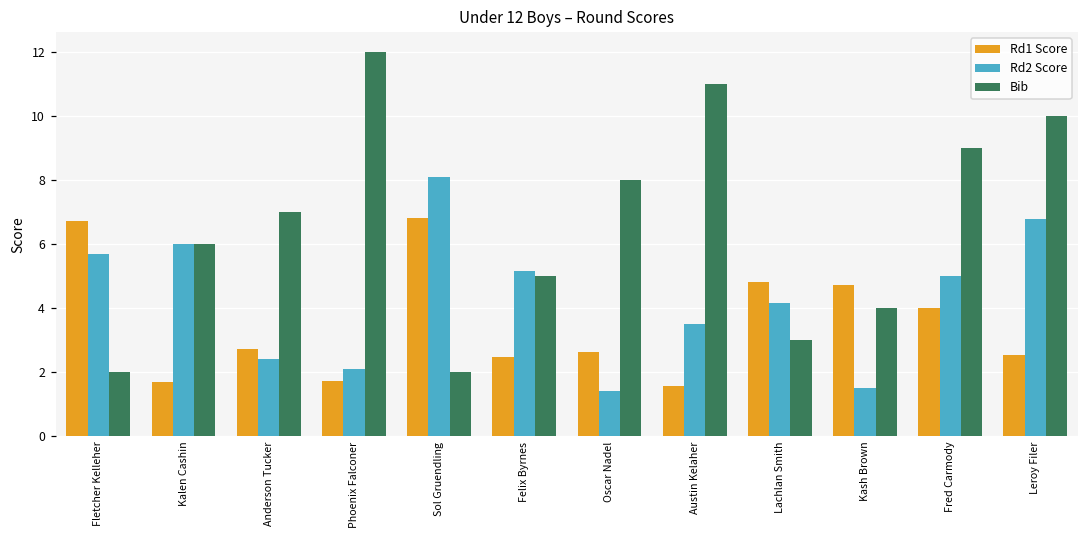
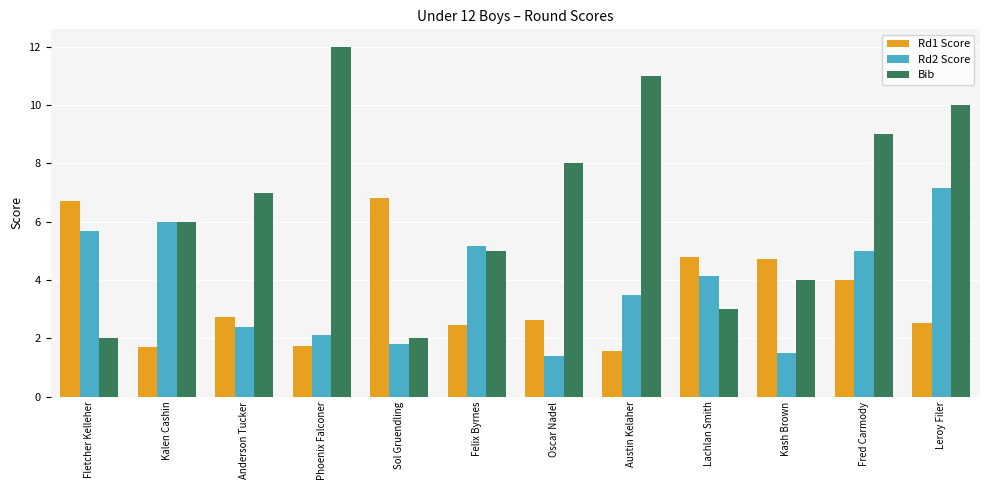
Rd2 Score, Sol Gruendling: 8.1 -> 1.8
Rd2 Score, Leroy Filer: 6.8 -> 7.2
